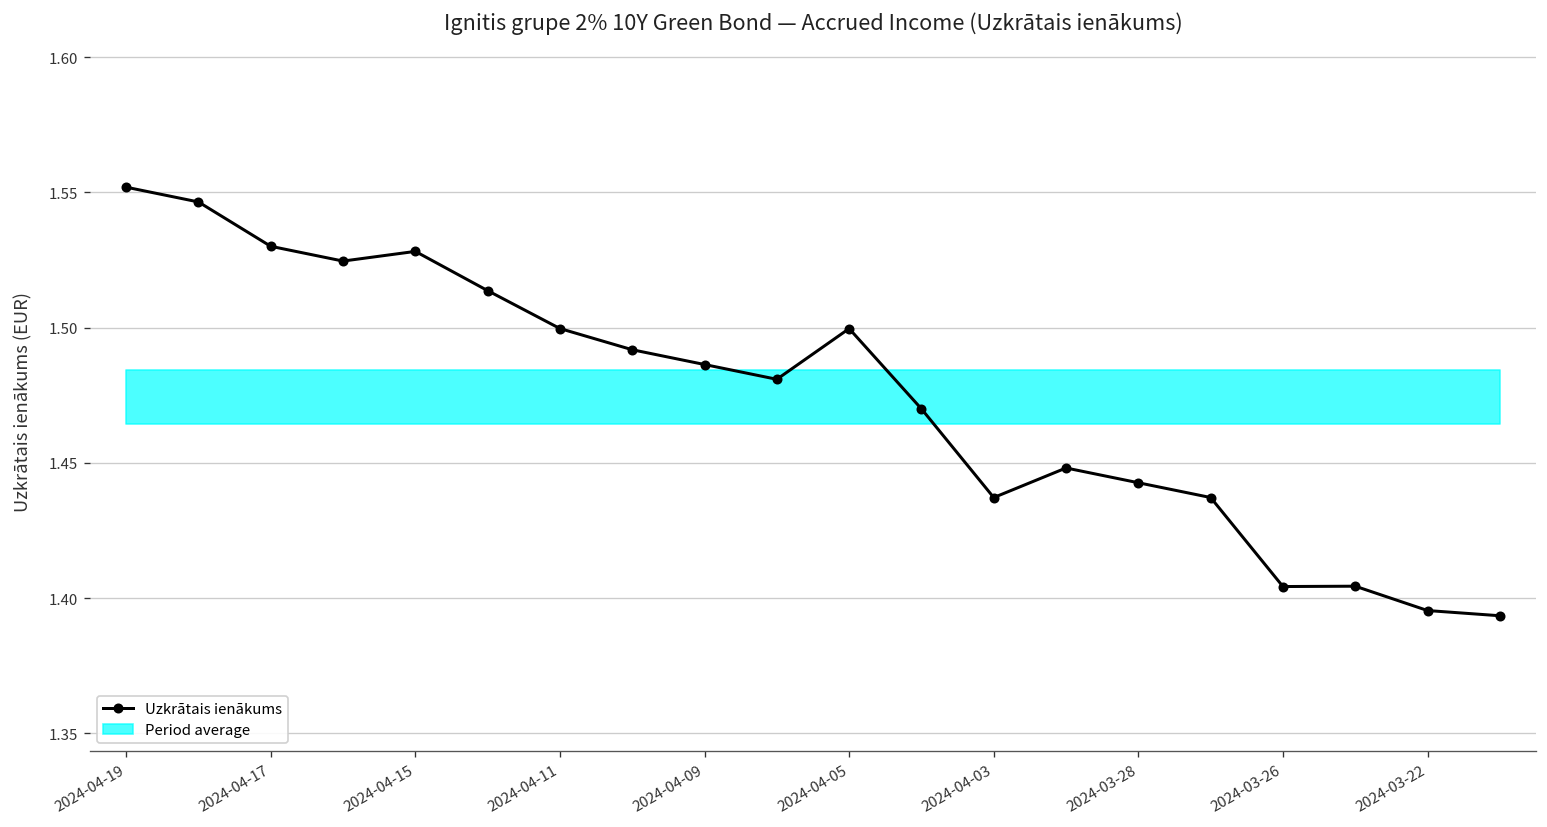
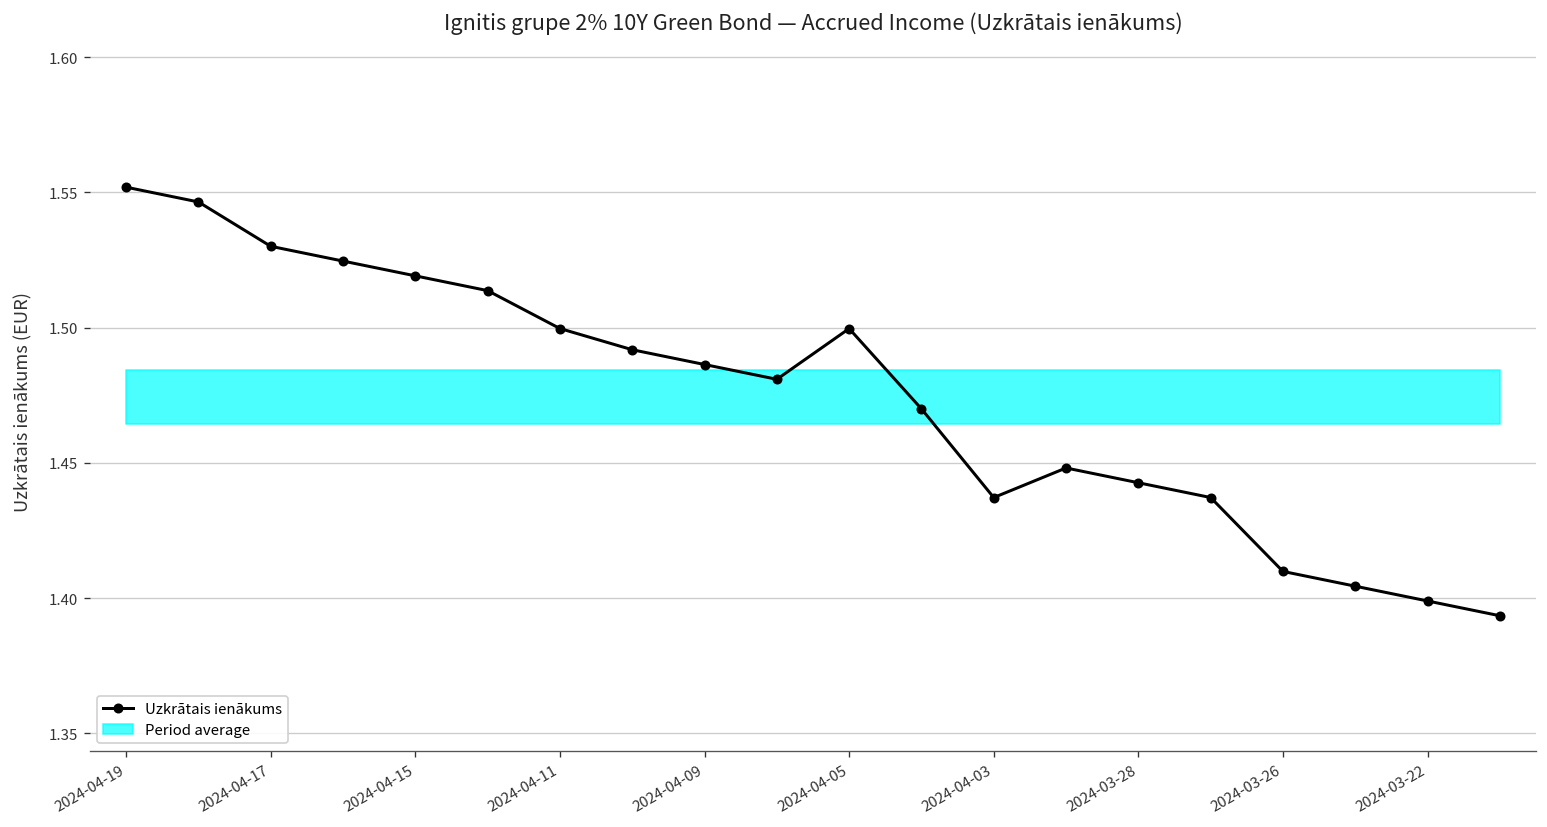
Uzkrātais ienākums, 2024-04-15: 1.528 -> 1.519
Uzkrātais ienākums, 2024-03-26: 1.404 -> 1.410
Uzkrātais ienākums, 2024-03-22: 1.395 -> 1.399
